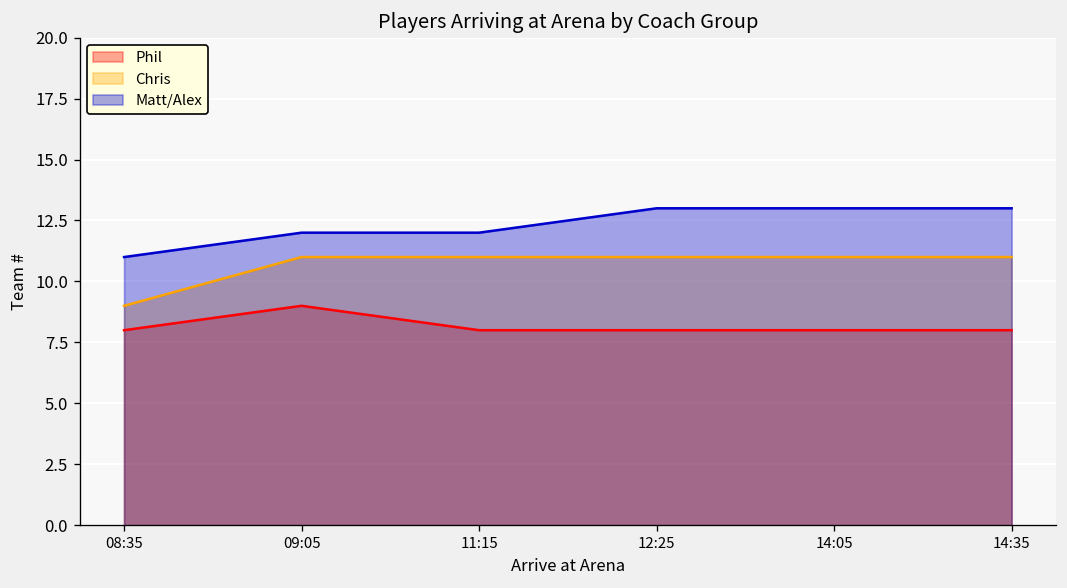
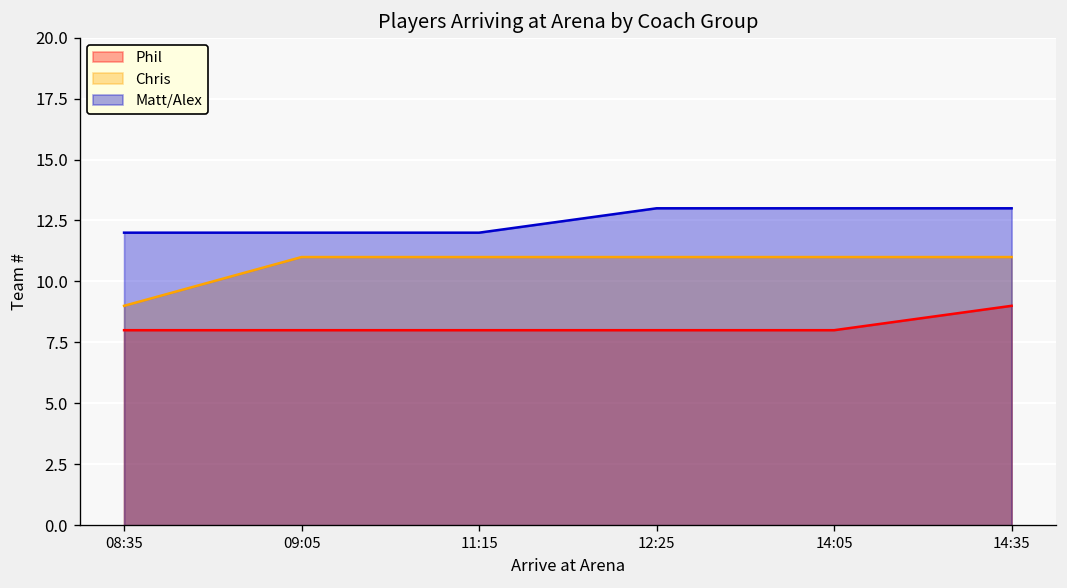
Matt/Alex, 08:35: 11 -> 12
Phil, 09:05: 9 -> 8
Phil, 14:35: 8 -> 9
